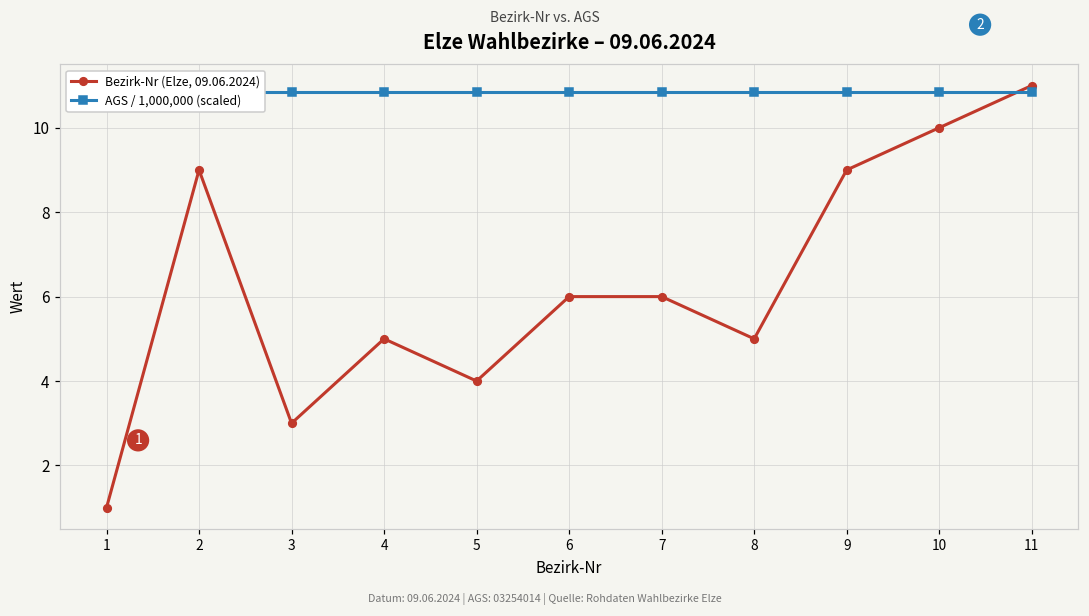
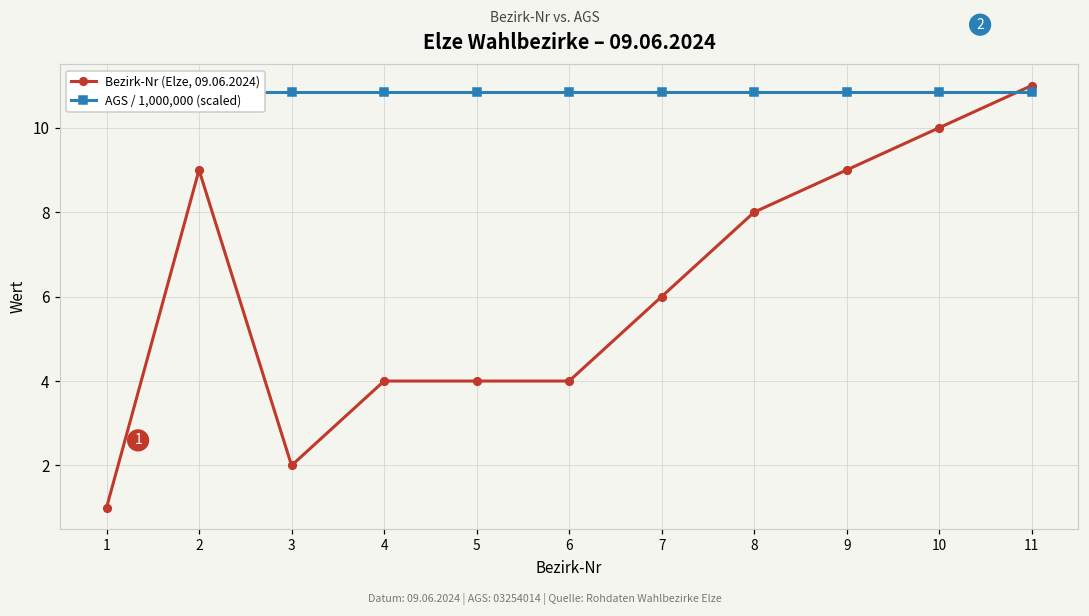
Bezirk-Nr (Elze, 09.06.2024), 3: 3 -> 2
Bezirk-Nr (Elze, 09.06.2024), 4: 5 -> 4
Bezirk-Nr (Elze, 09.06.2024), 6: 6 -> 4
Bezirk-Nr (Elze, 09.06.2024), 8: 5 -> 8
